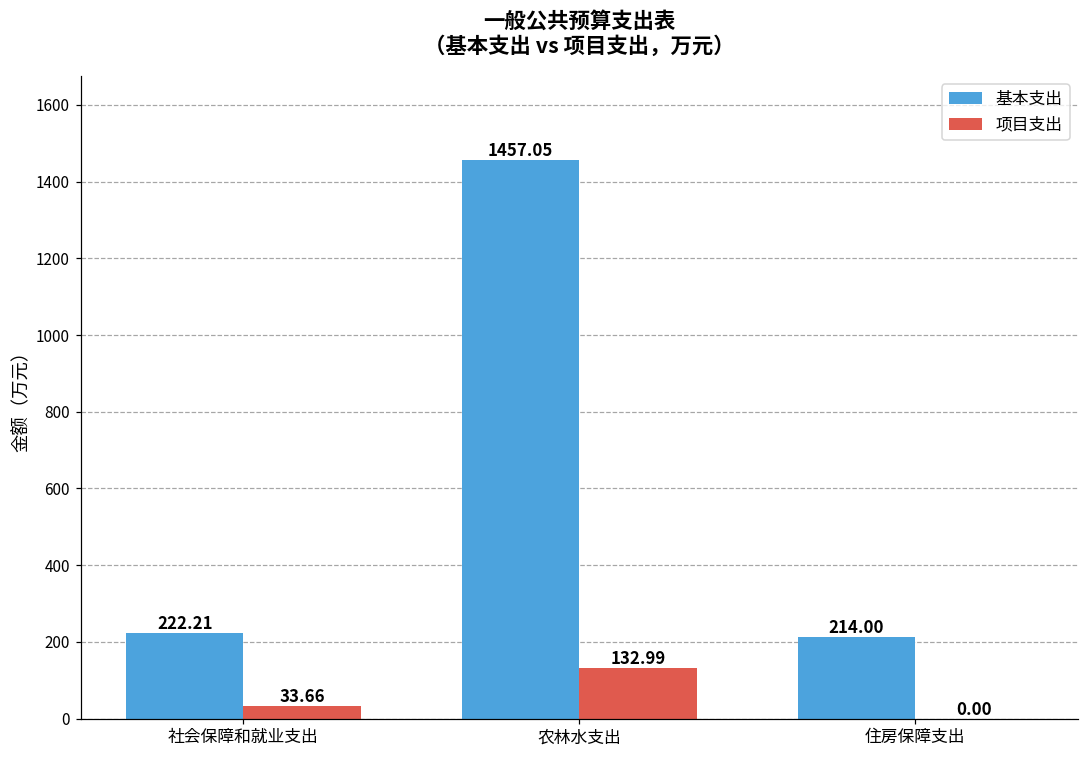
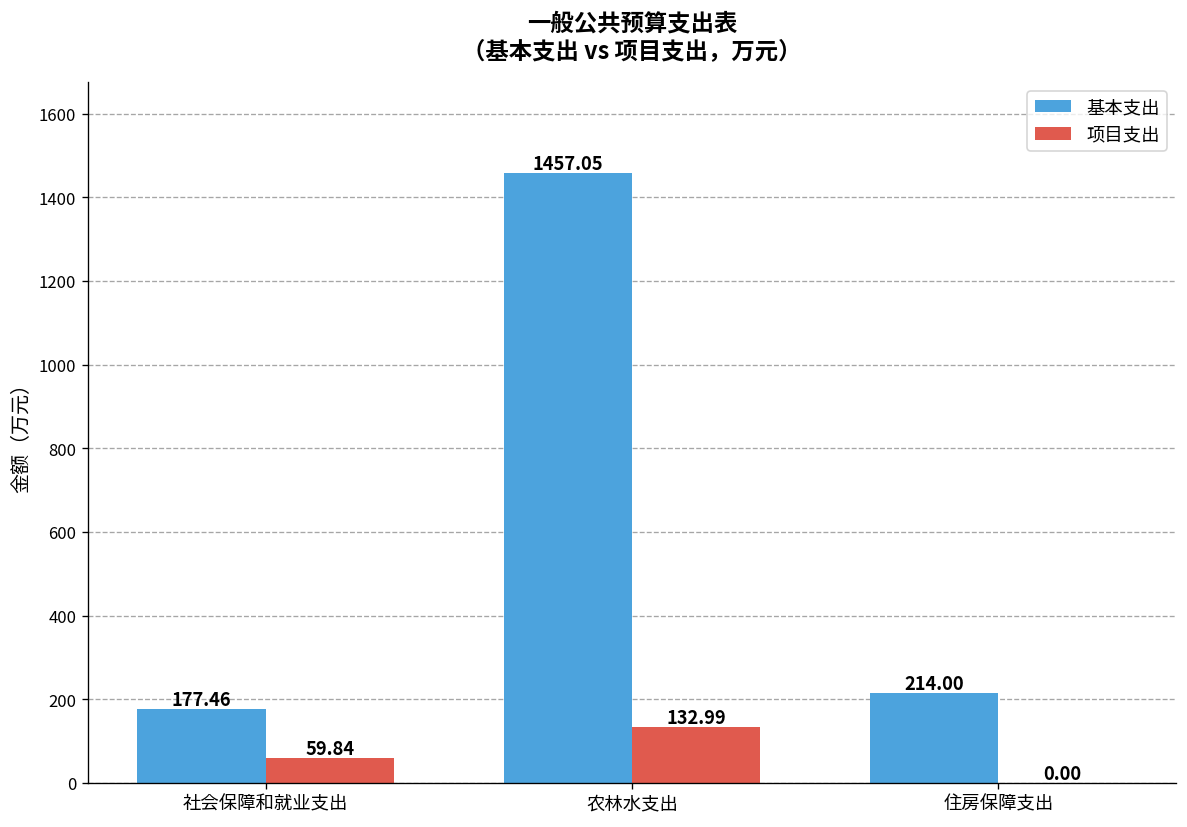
基本支出, 社会保障和就业支出: 222.21 -> 177.46
项目支出, 社会保障和就业支出: 33.66 -> 59.84
